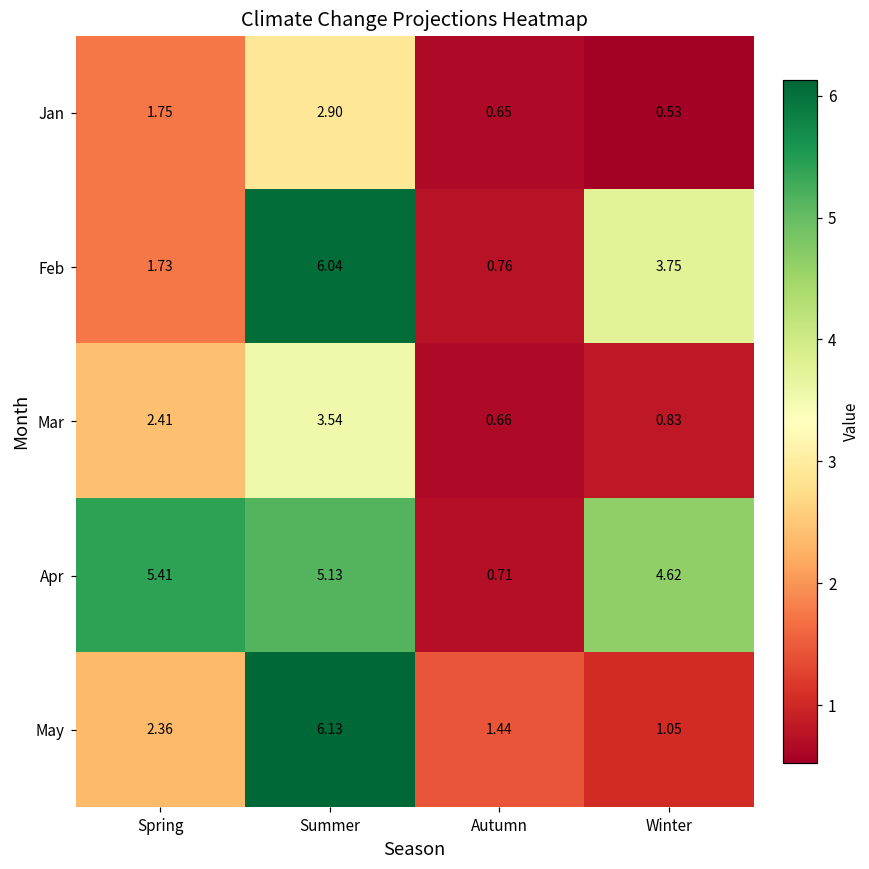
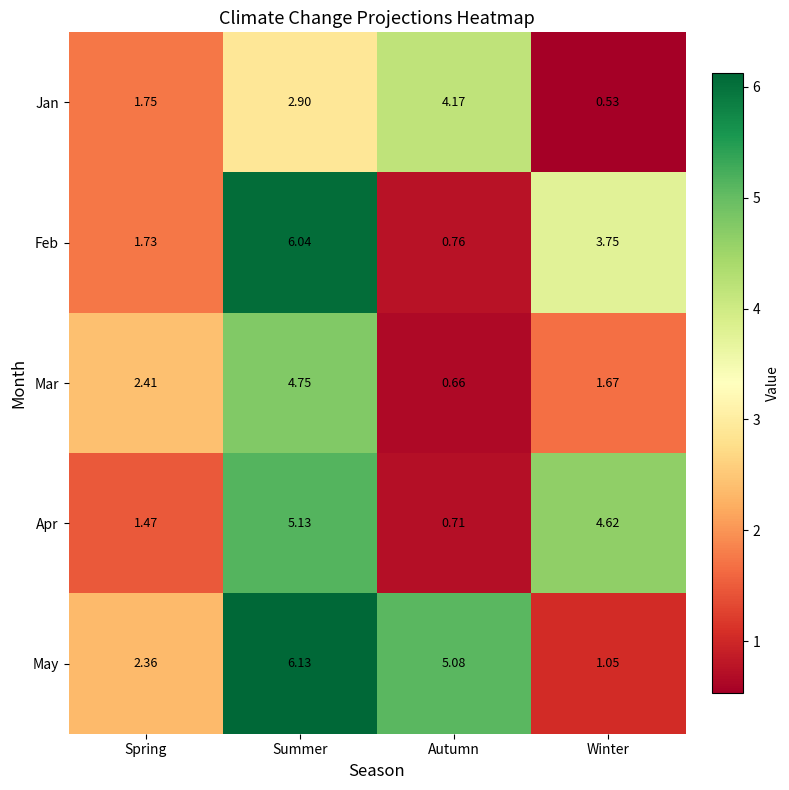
Jan, Autumn: 0.65 -> 4.17
Mar, Summer: 3.54 -> 4.75
Mar, Winter: 0.83 -> 1.67
Apr, Spring: 5.41 -> 1.47
May, Autumn: 1.44 -> 5.08
